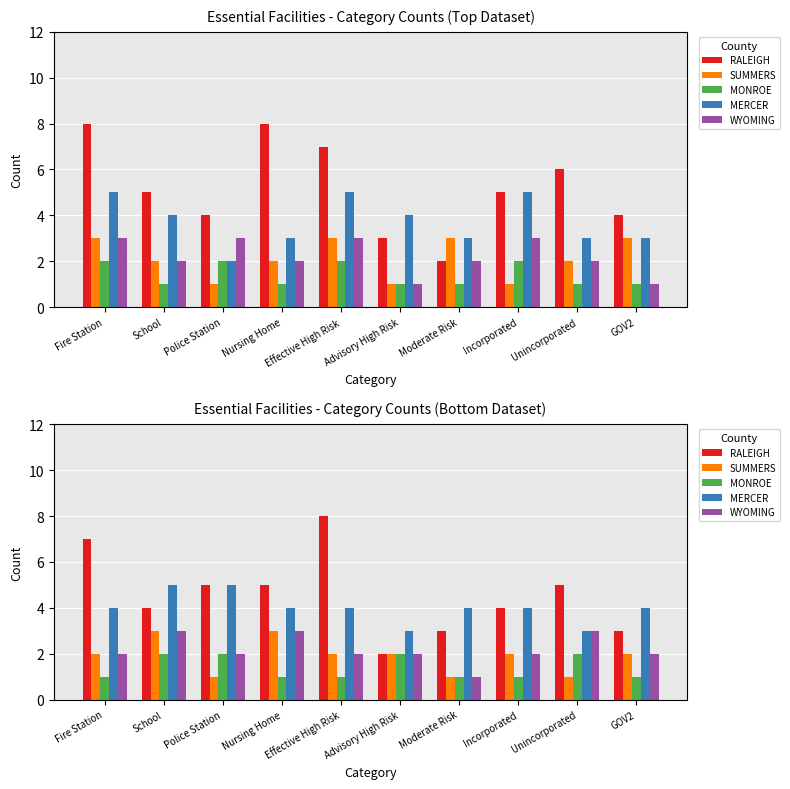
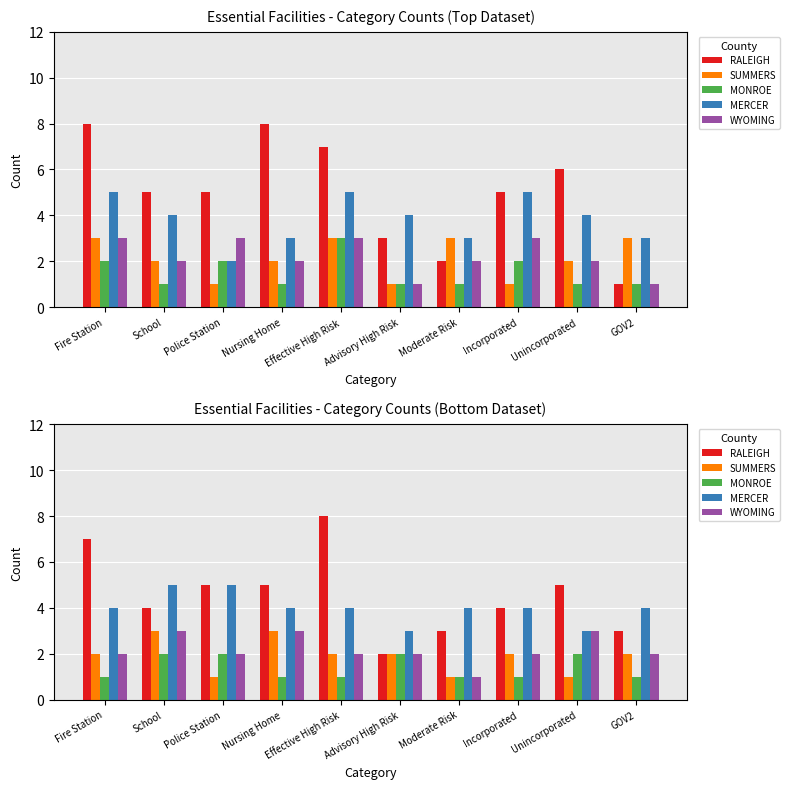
Essential Facilities - Category Counts (Top Dataset), RALEIGH, Police Station: 4 -> 5
Essential Facilities - Category Counts (Top Dataset), MONROE, Effective High Risk: 2 -> 3
Essential Facilities - Category Counts (Top Dataset), MERCER, Unincorporated: 3 -> 4
Essential Facilities - Category Counts (Top Dataset), RALEIGH, GOV2: 4 -> 1
